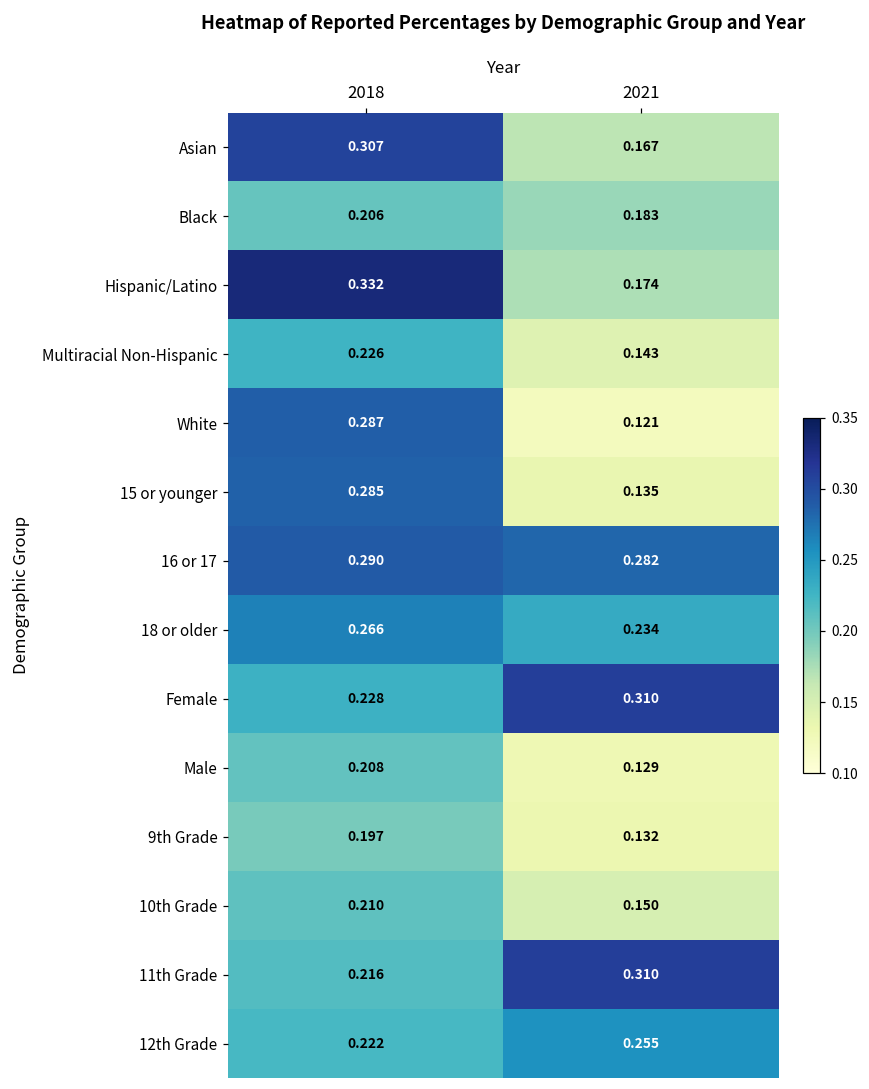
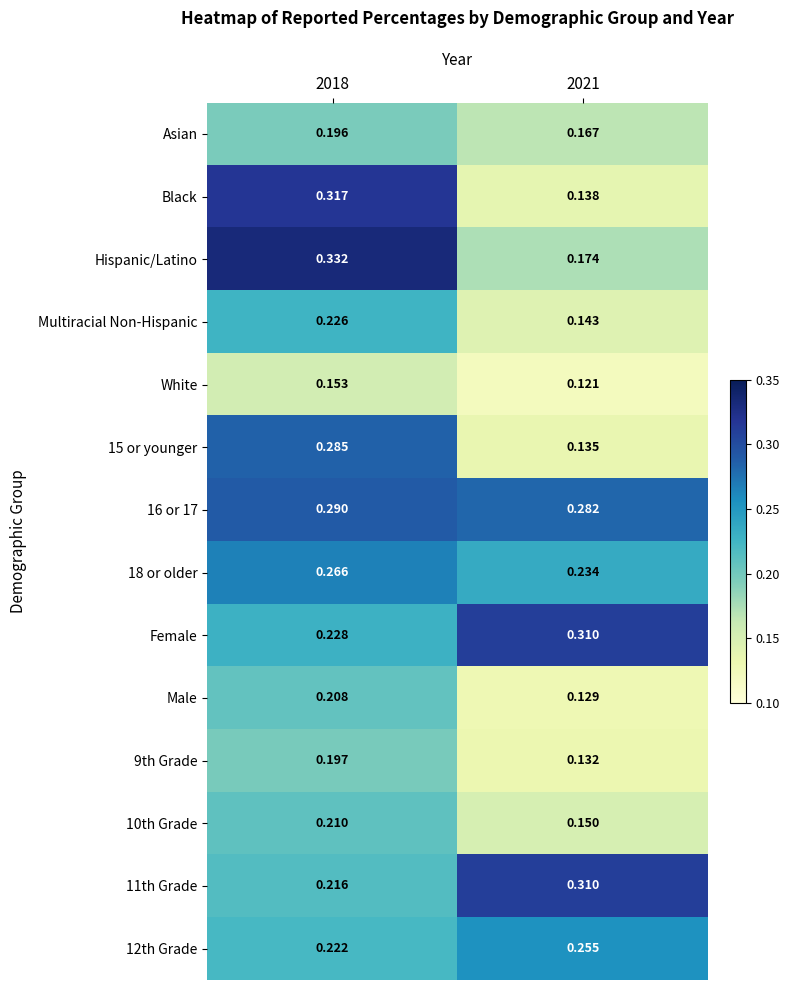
Asian, 2018: 0.307 -> 0.196
Black, 2018: 0.206 -> 0.317
Black, 2021: 0.183 -> 0.138
White, 2018: 0.287 -> 0.153
